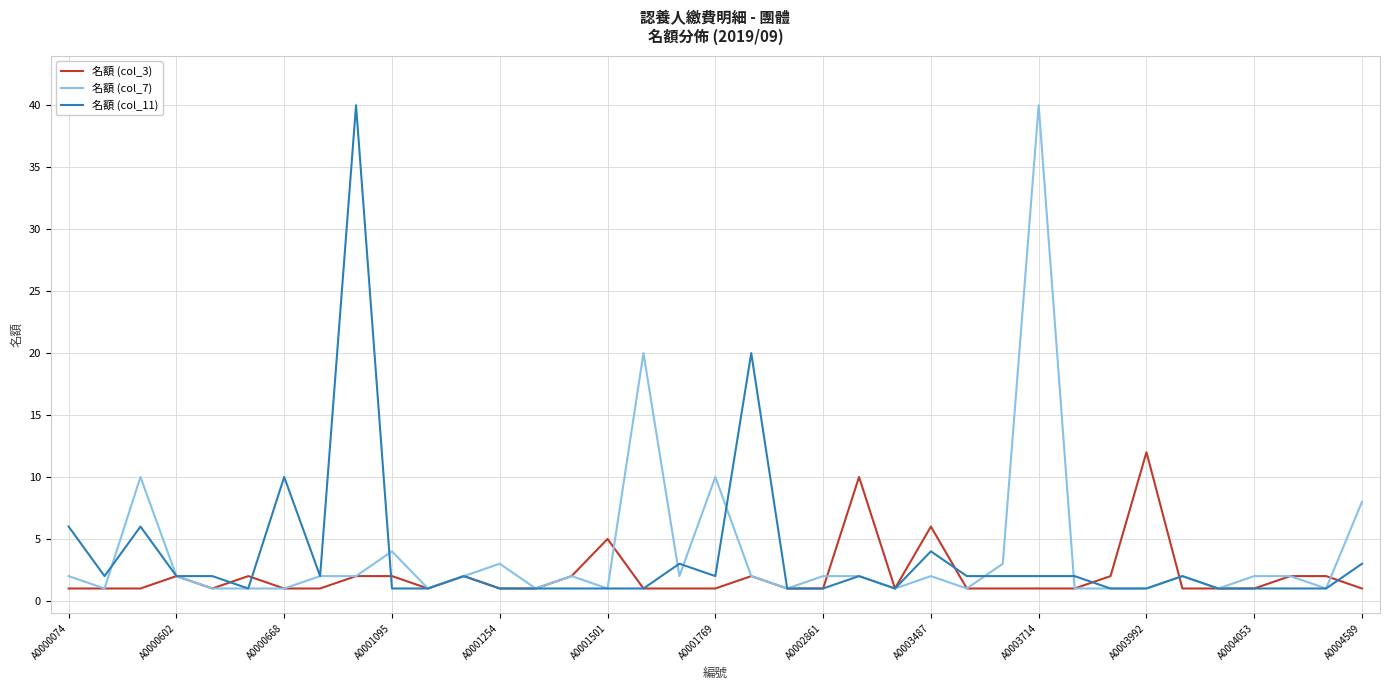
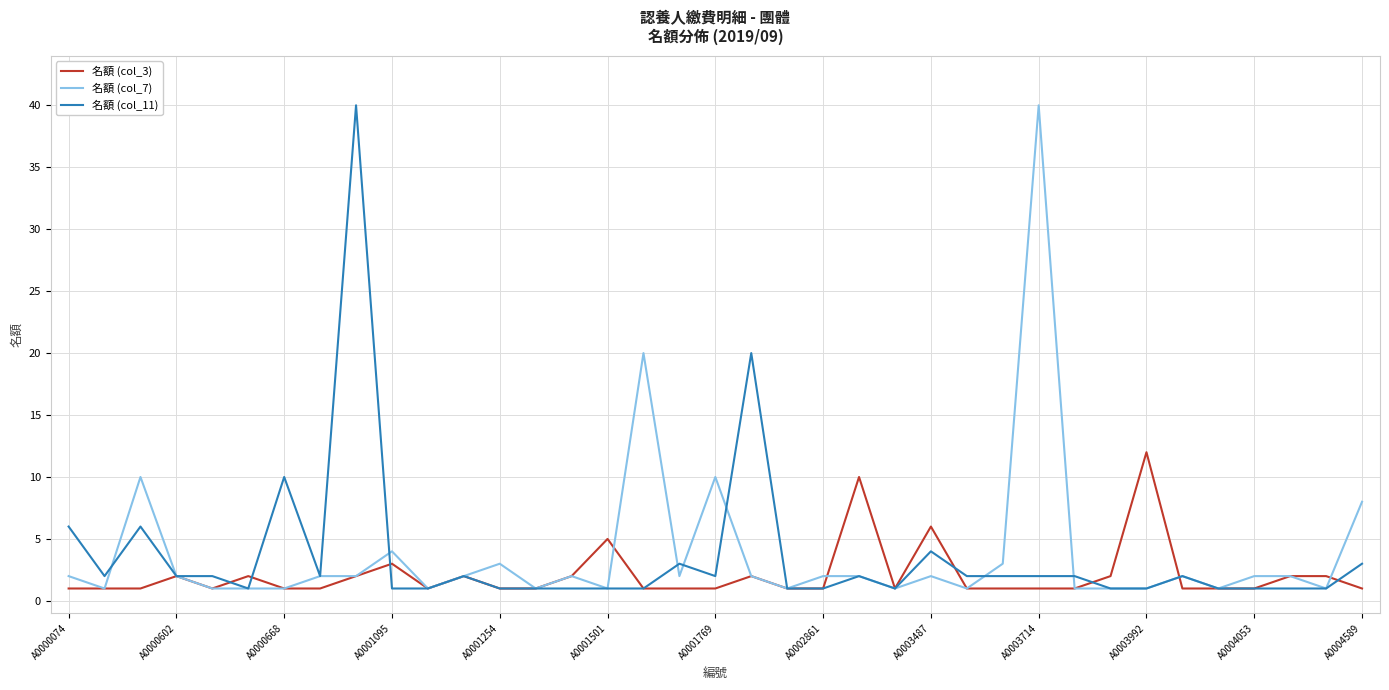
名額 (col_3), A0001095: 2 -> 3
